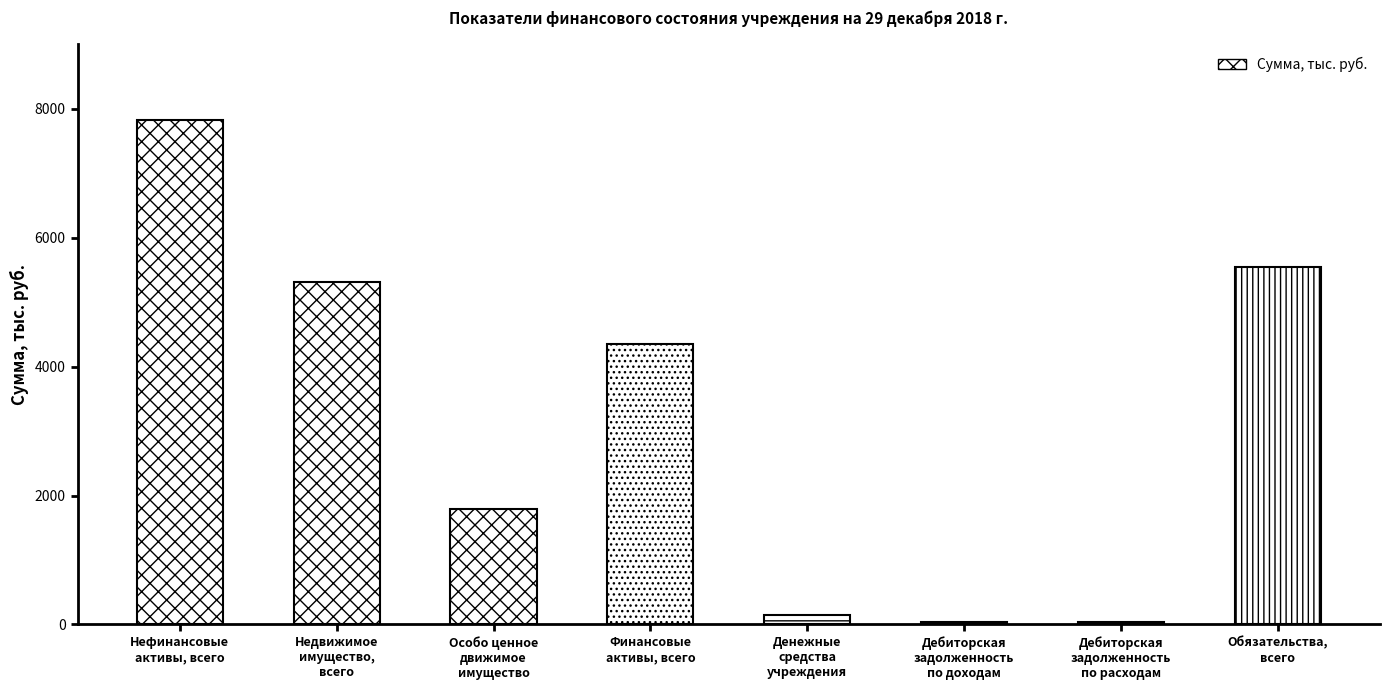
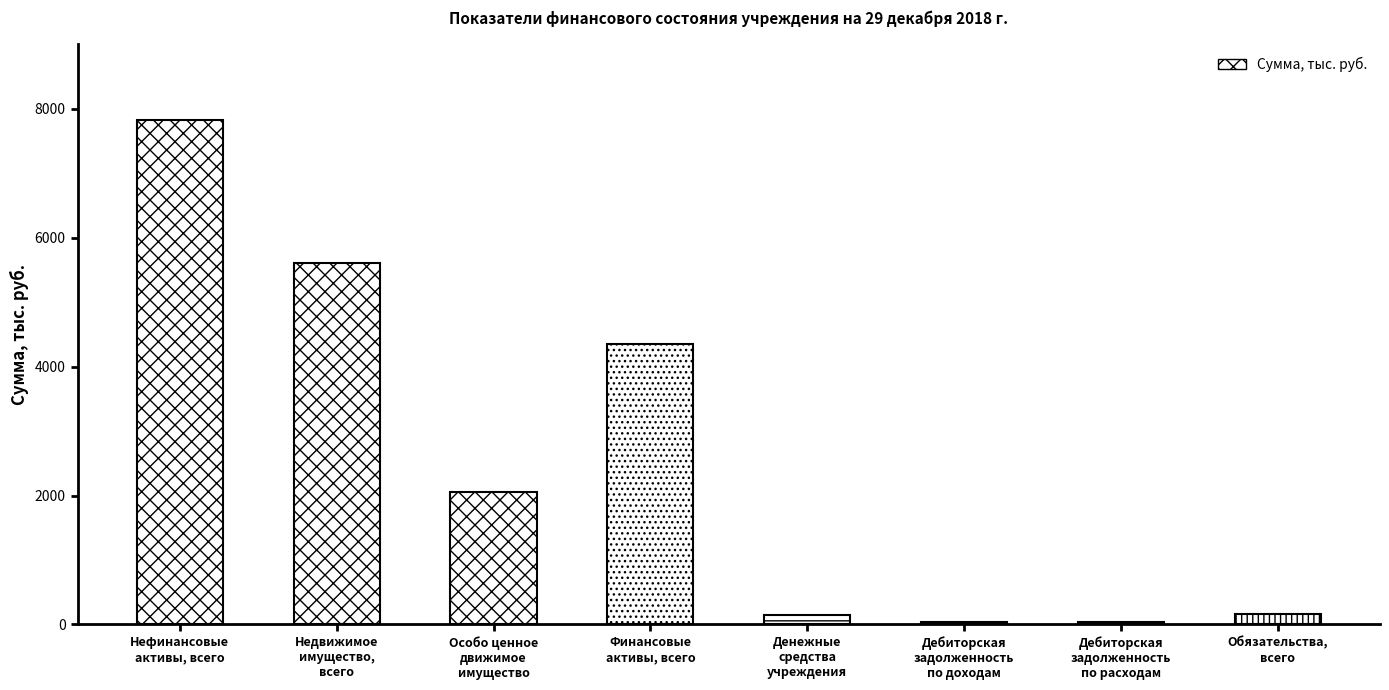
Недвижимое имущество, всего: 5300 -> 5600
Особо ценное движимое имущество: 1800 -> 2100
Обязательства, всего: 5600 -> 200
